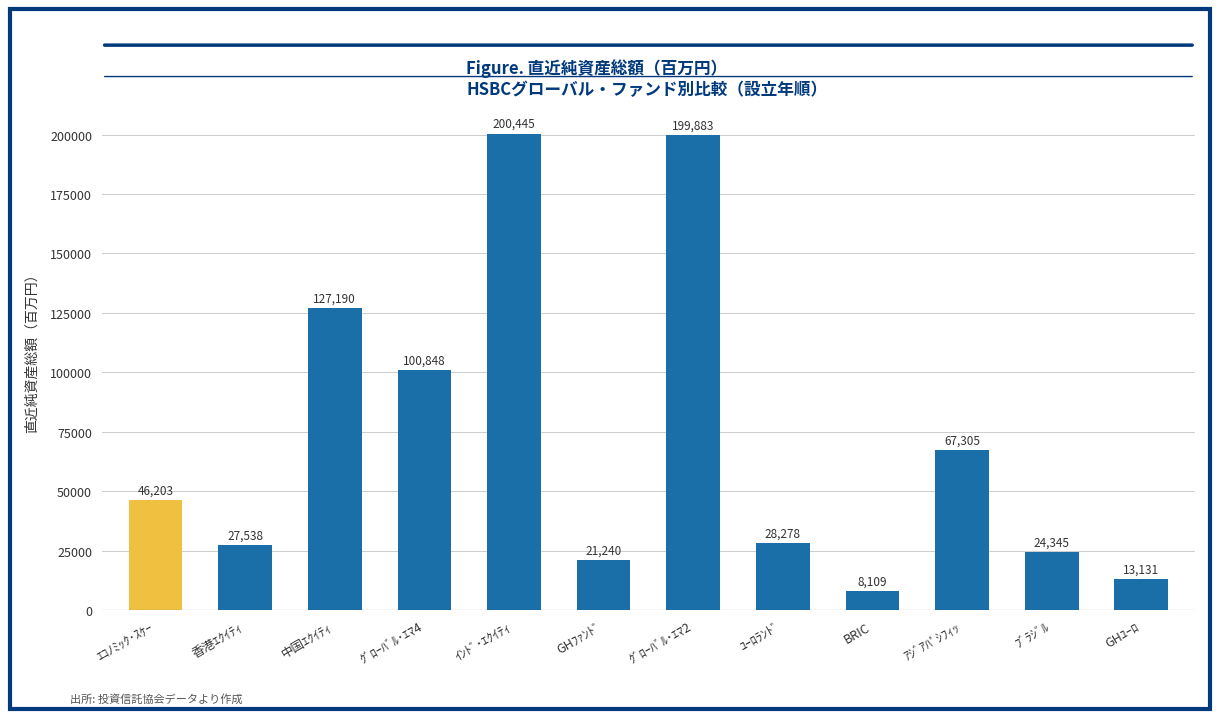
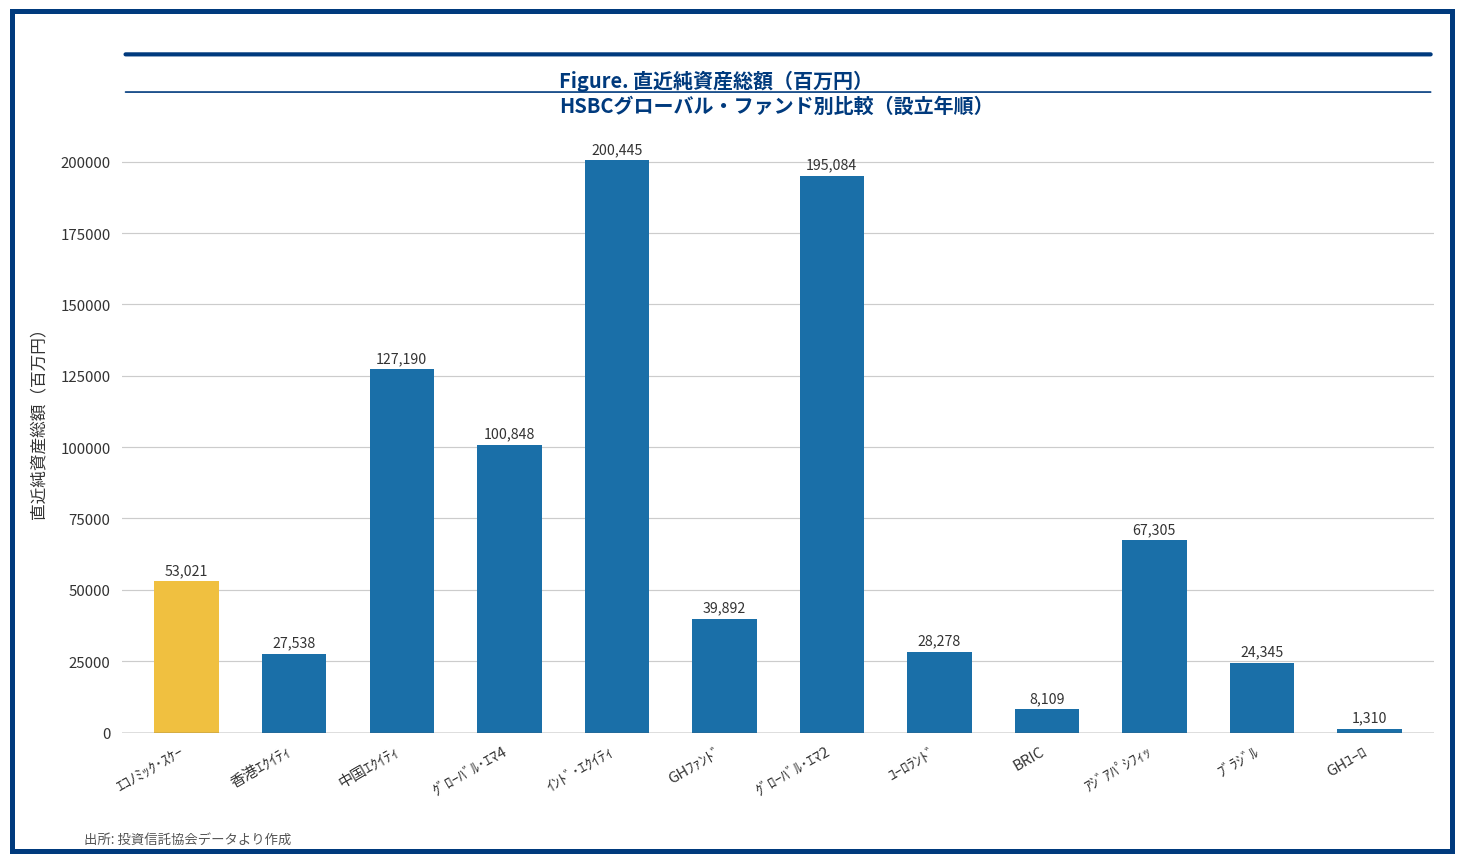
ｴｺﾉﾐｯｸ･ｽｹｰ: 46,203 -> 53,021
GHﾌｧﾝﾄﾞ: 21,240 -> 39,892
ｸﾞﾛｰﾊﾞﾙ･ｴﾏ2: 199,883 -> 195,084
GHﾕｰﾛ: 13,131 -> 1,310
